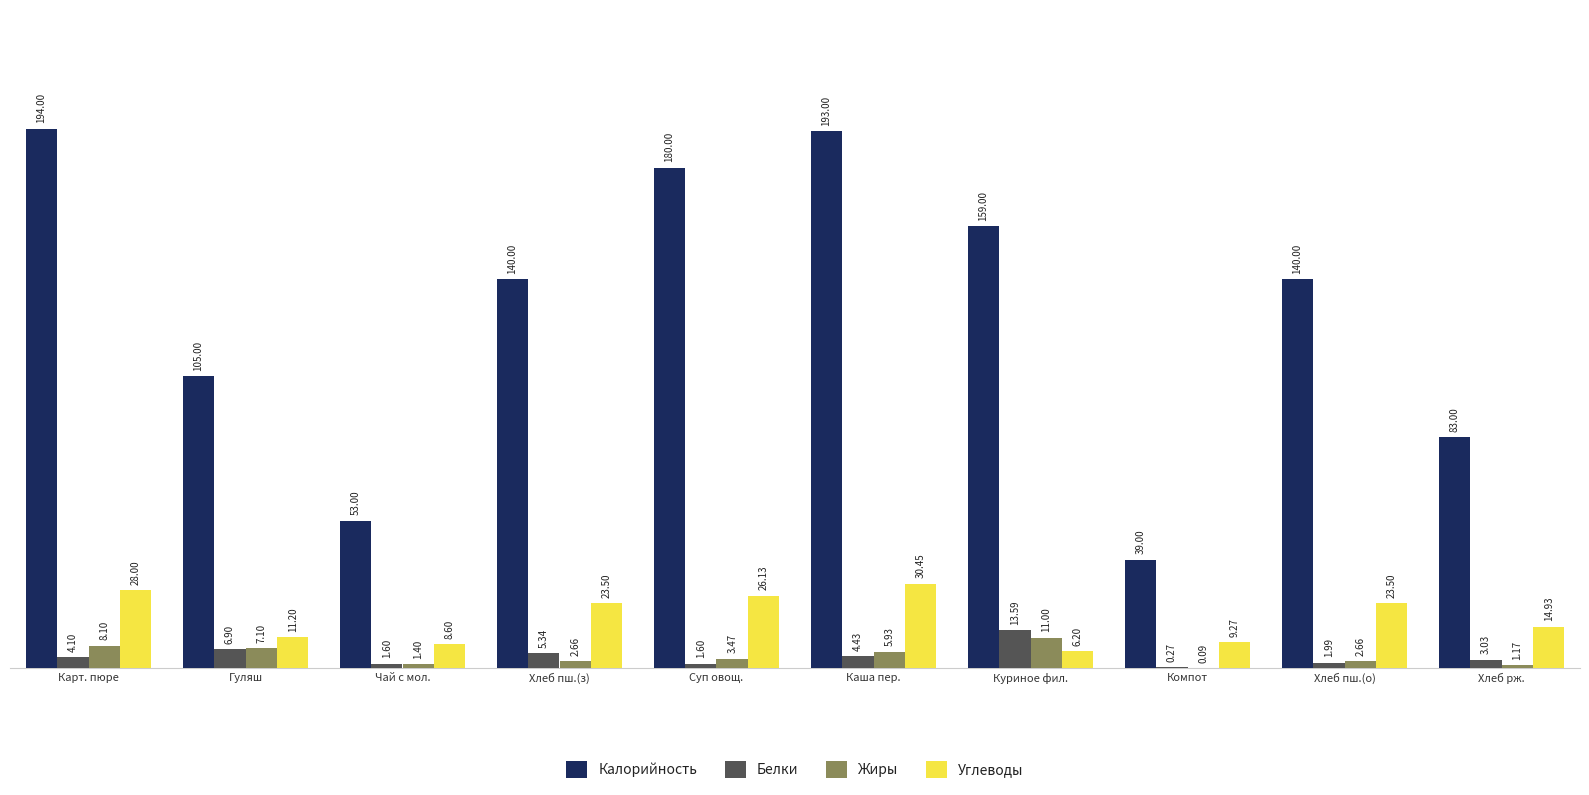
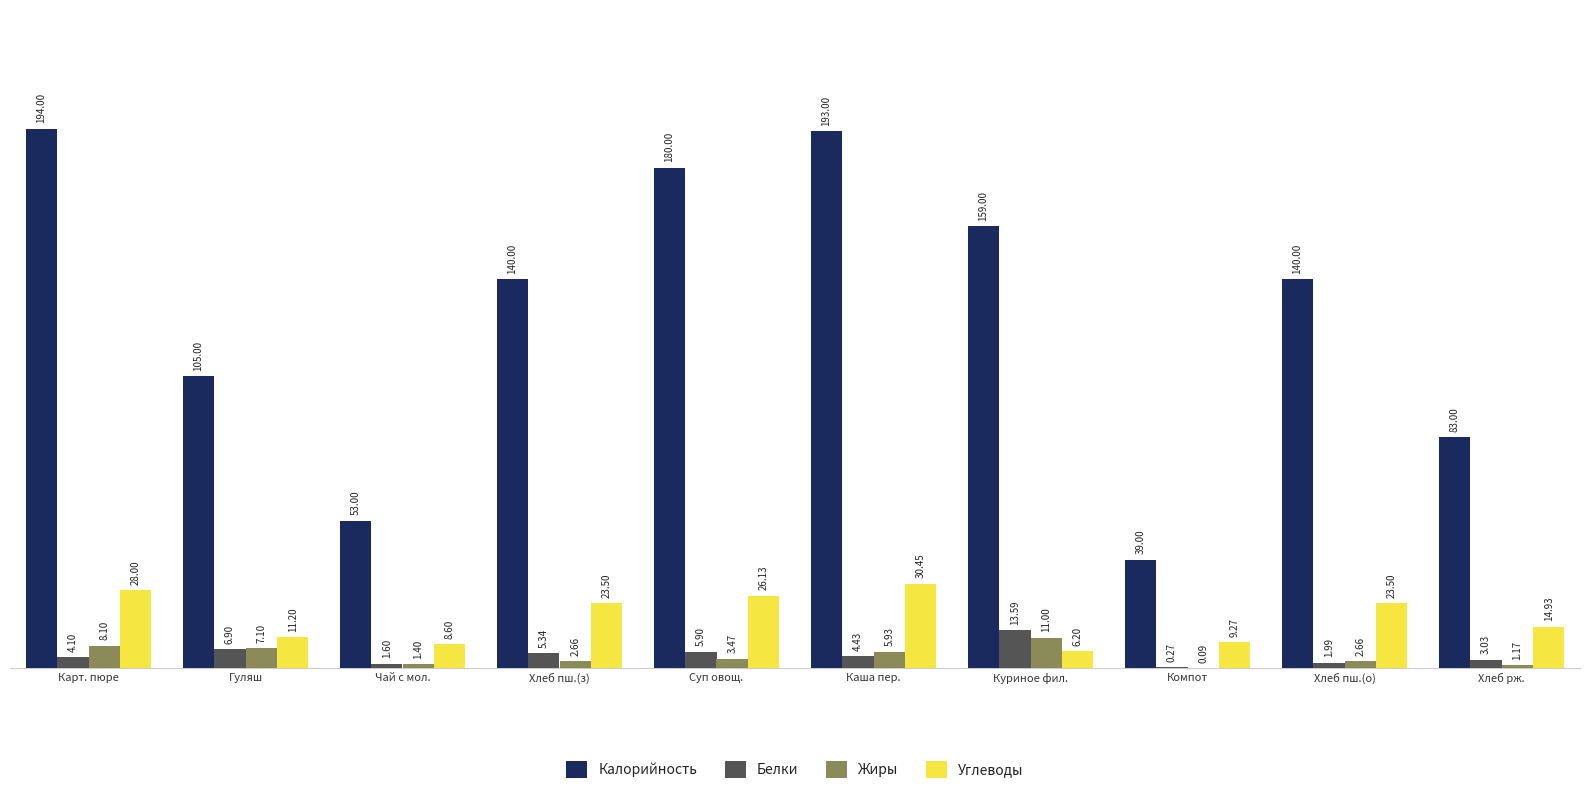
Белки, Суп овощ.: 1.60 -> 5.90
